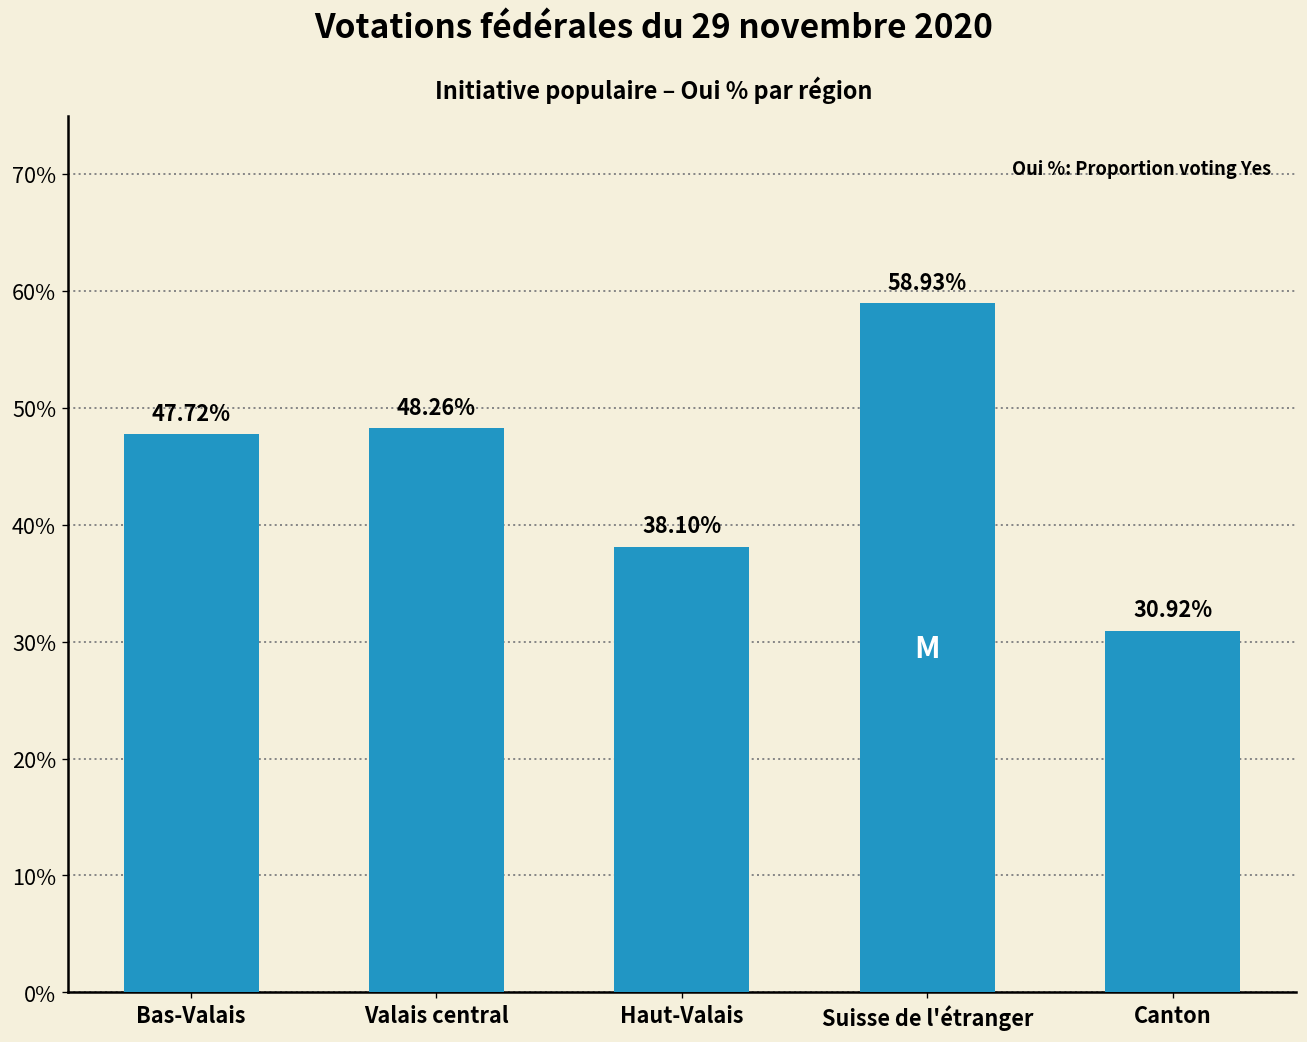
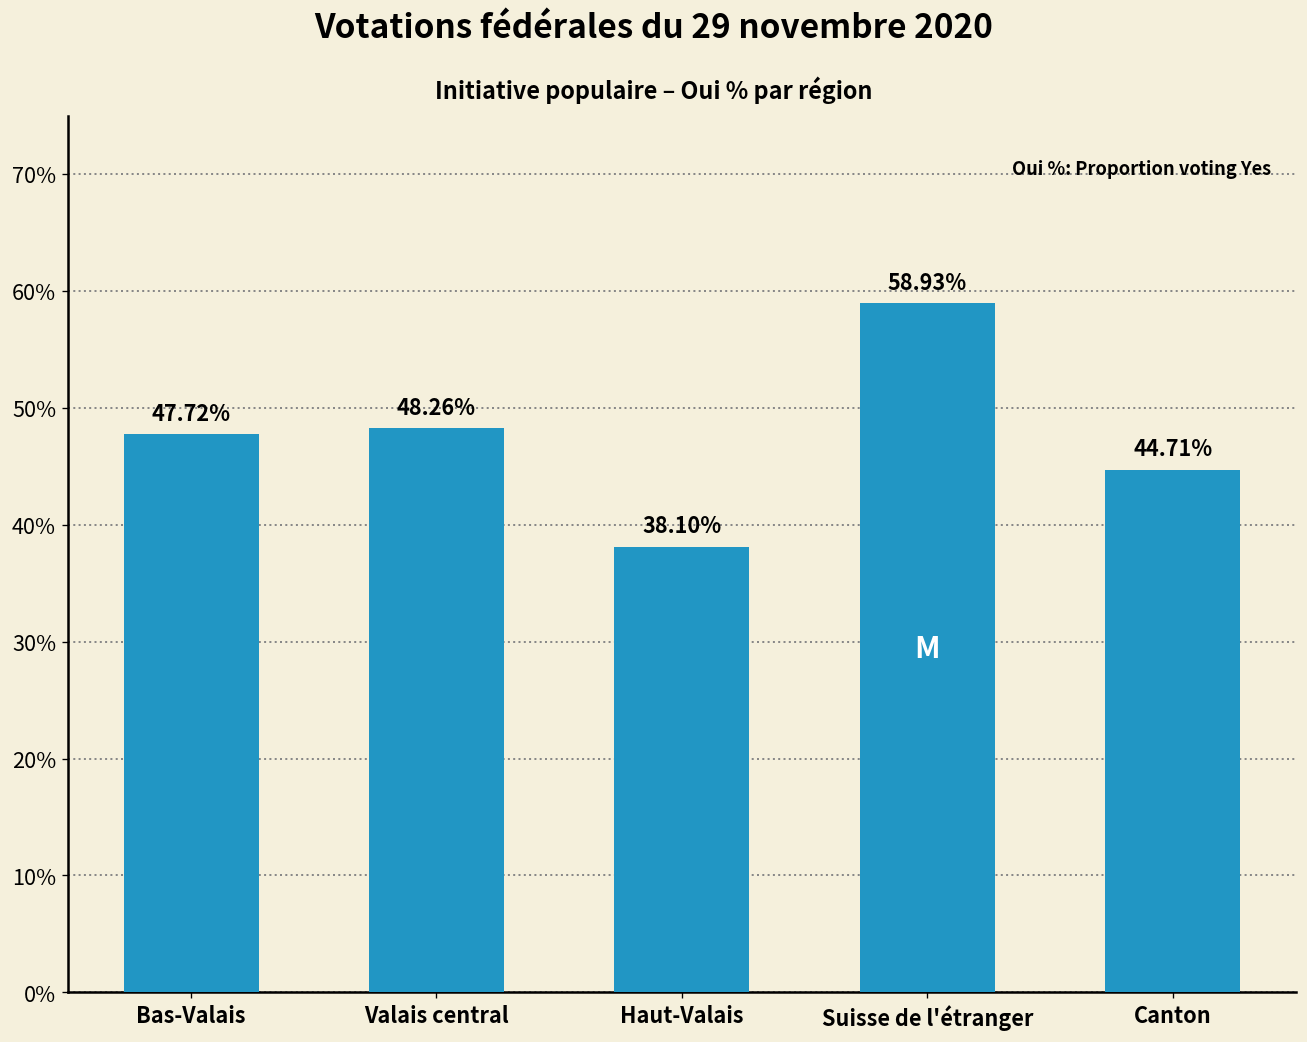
Canton: 30.92% -> 44.71%
